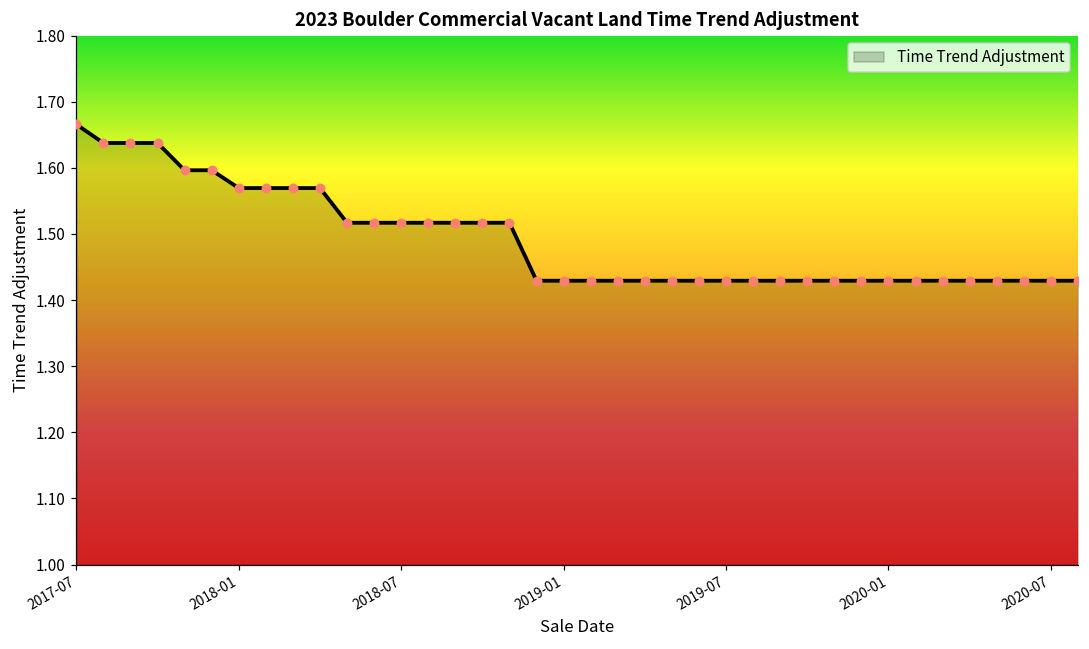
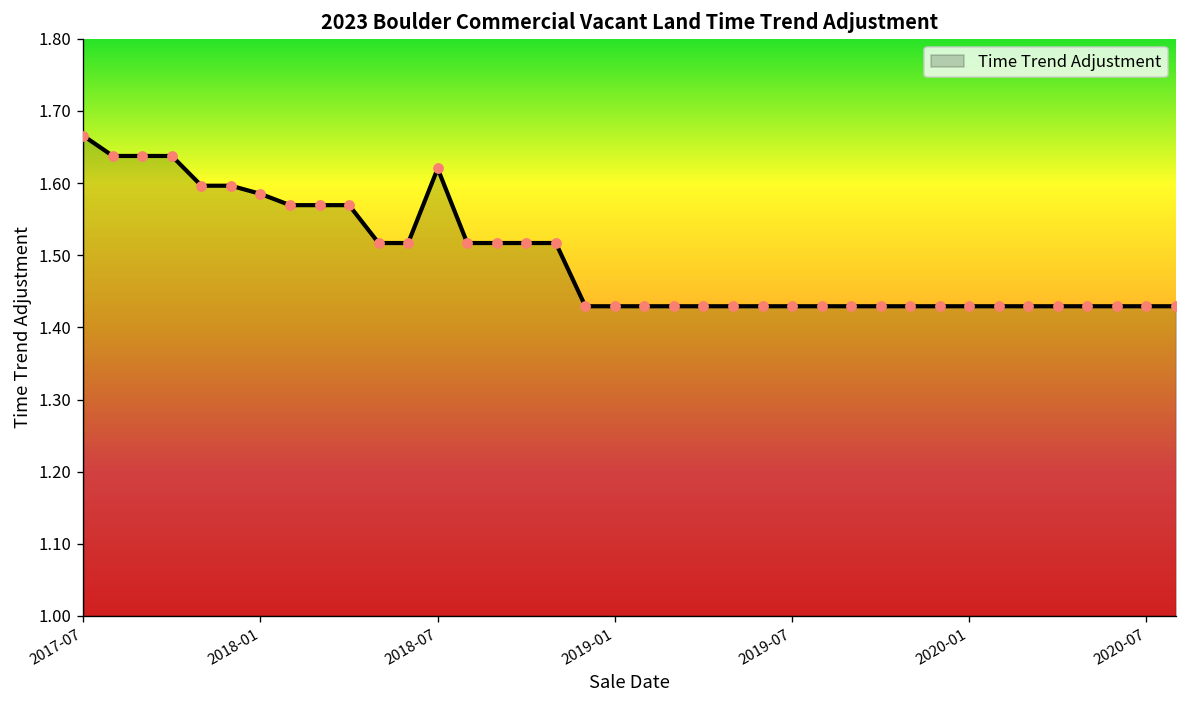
2018-01: 1.57 -> 1.59
2018-07: 1.52 -> 1.62
